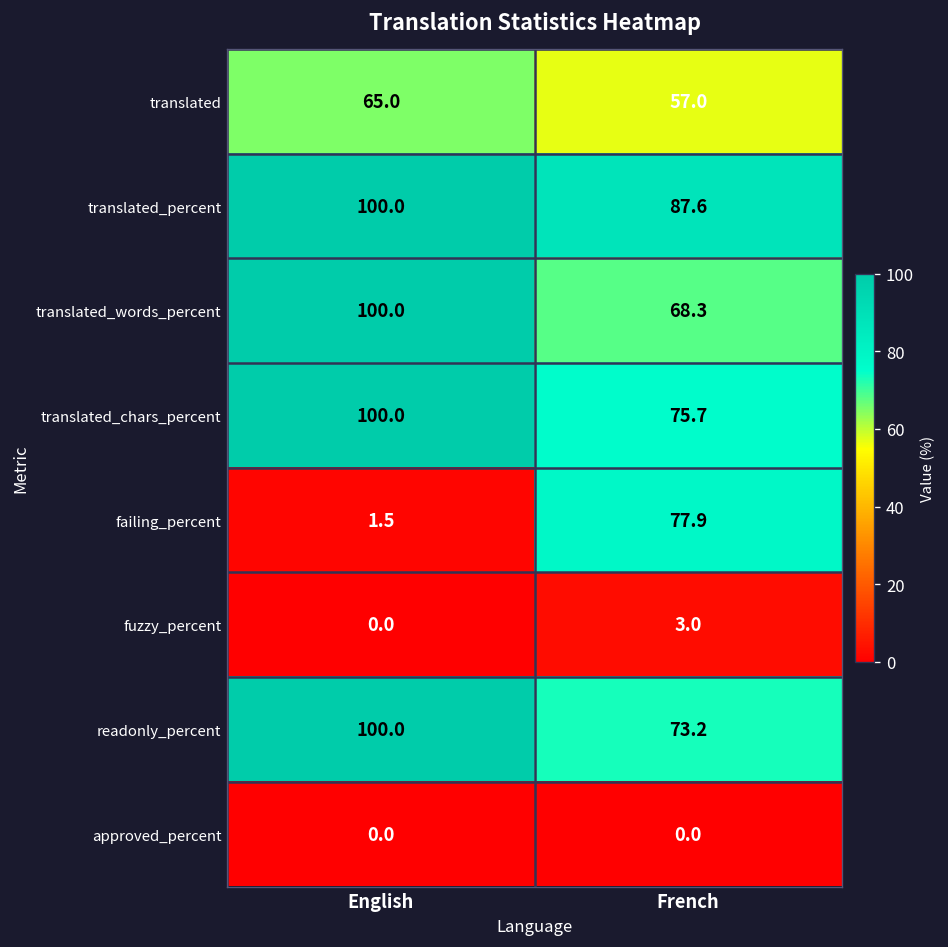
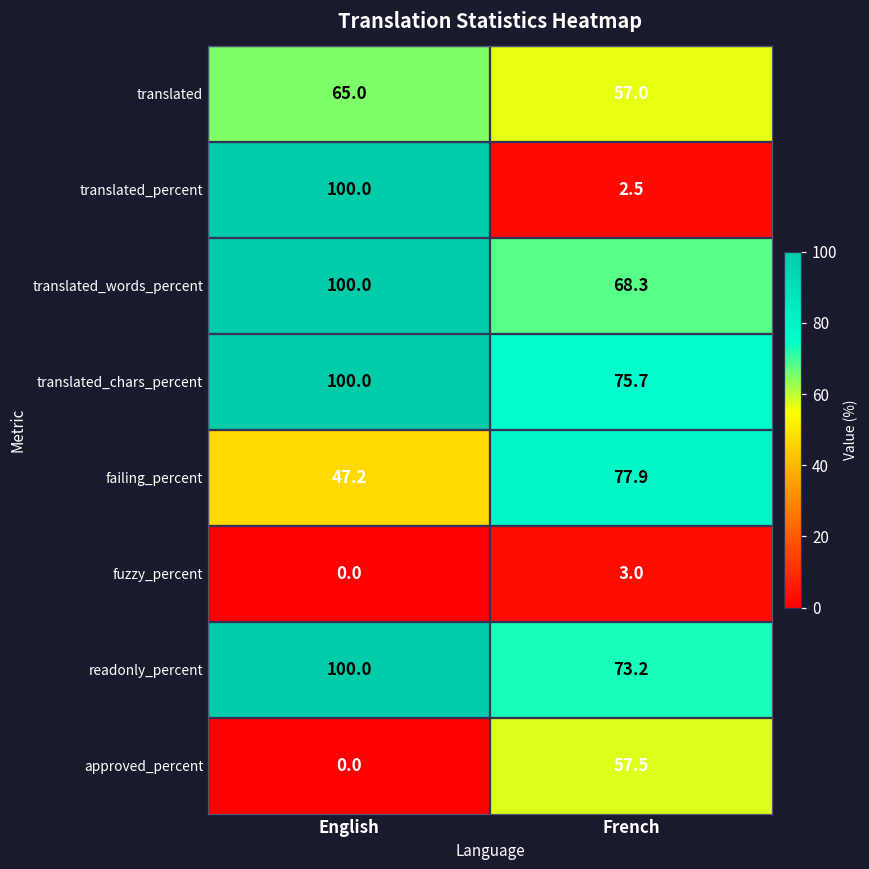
translated_percent, French: 87.6 -> 2.5
failing_percent, English: 1.5 -> 47.2
approved_percent, French: 0.0 -> 57.5
